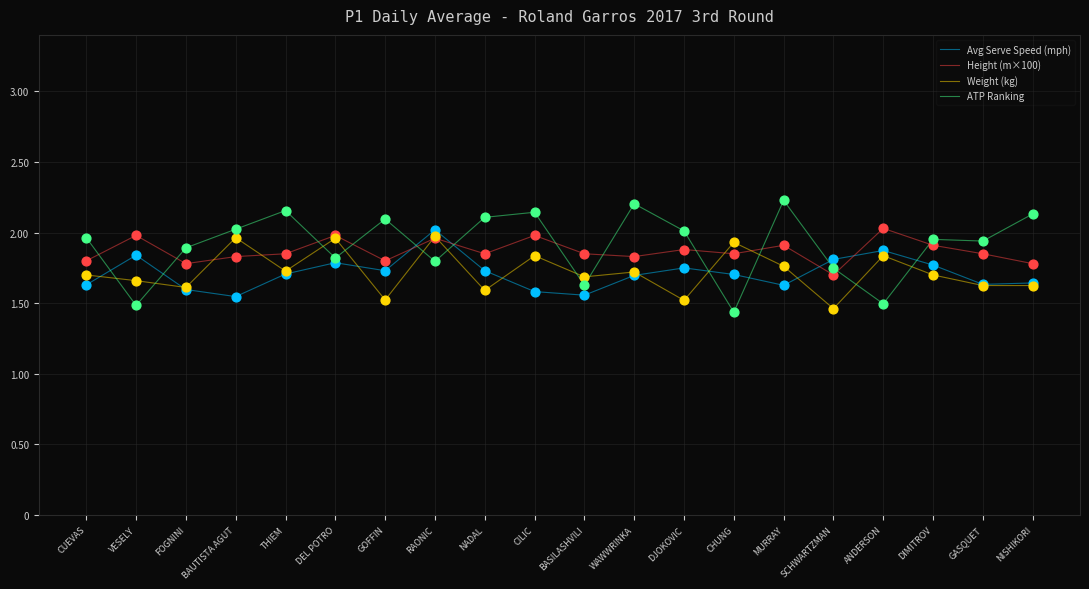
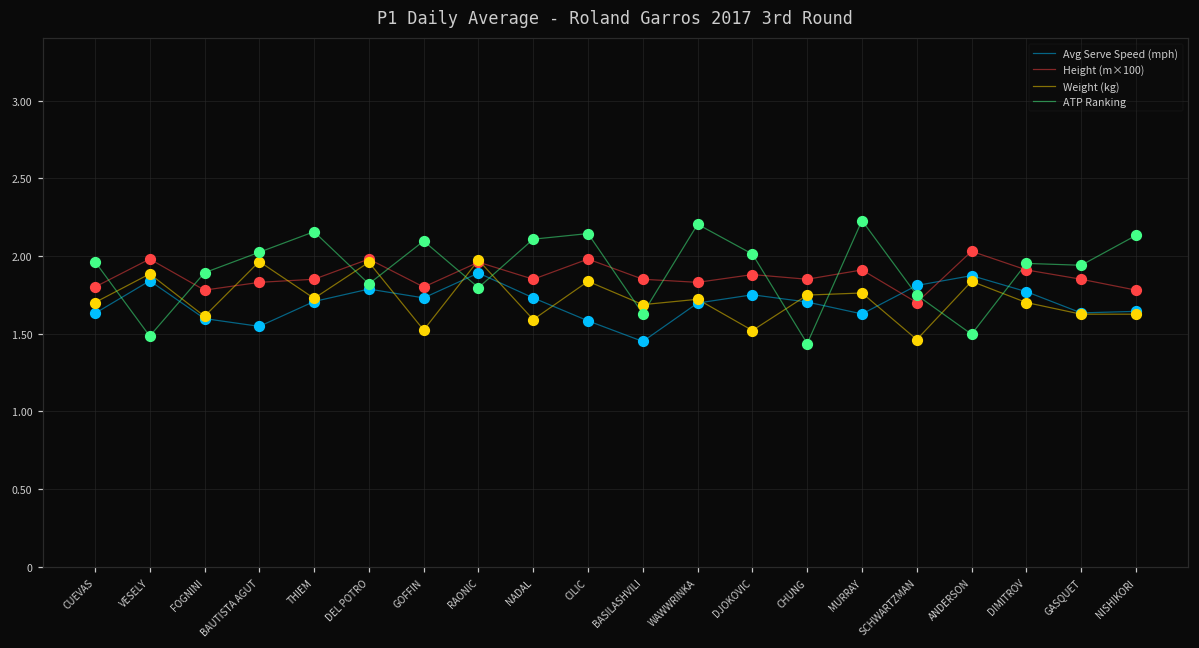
Weight (kg), VESELY: 1.66 -> 1.88
Avg Serve Speed (mph), RAONIC: 2.02 -> 1.89
Avg Serve Speed (mph), BASILASHVILI: 1.56 -> 1.45
Weight (kg), CHUNG: 1.93 -> 1.75
